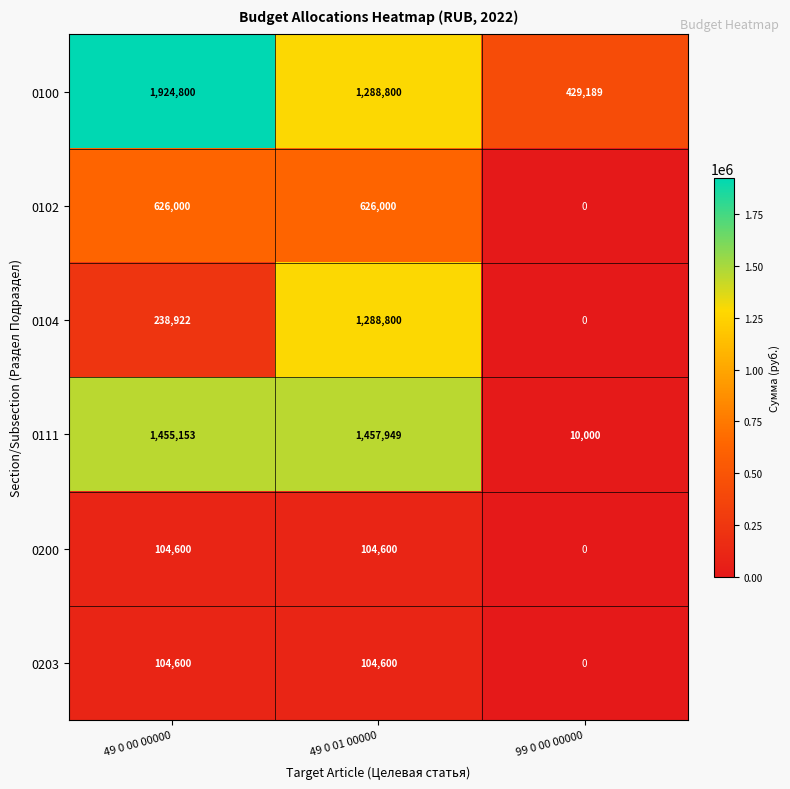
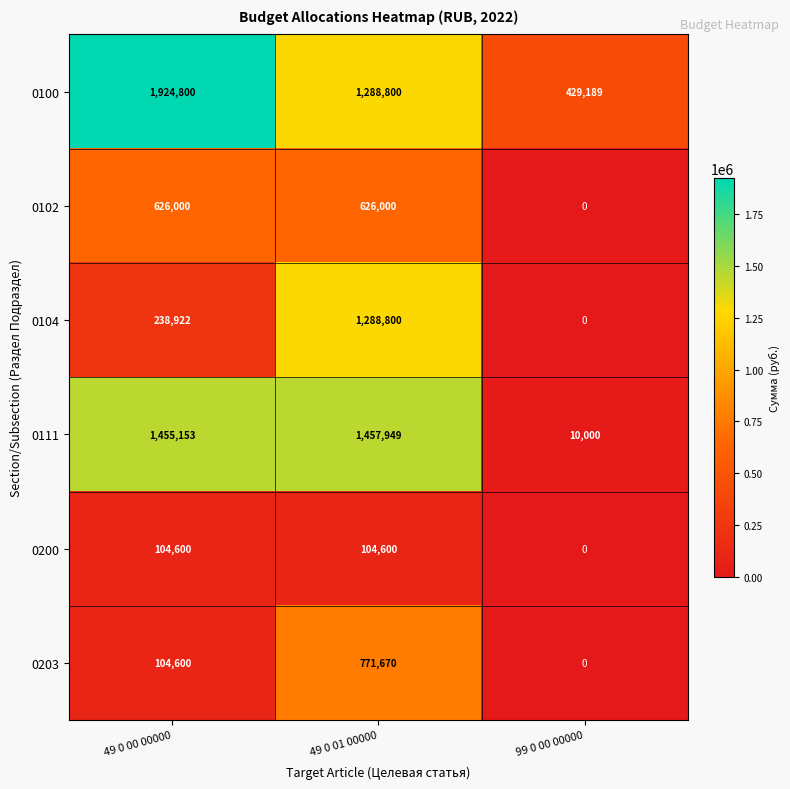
0203, 49 0 01 00000: 104,600 -> 771,670
